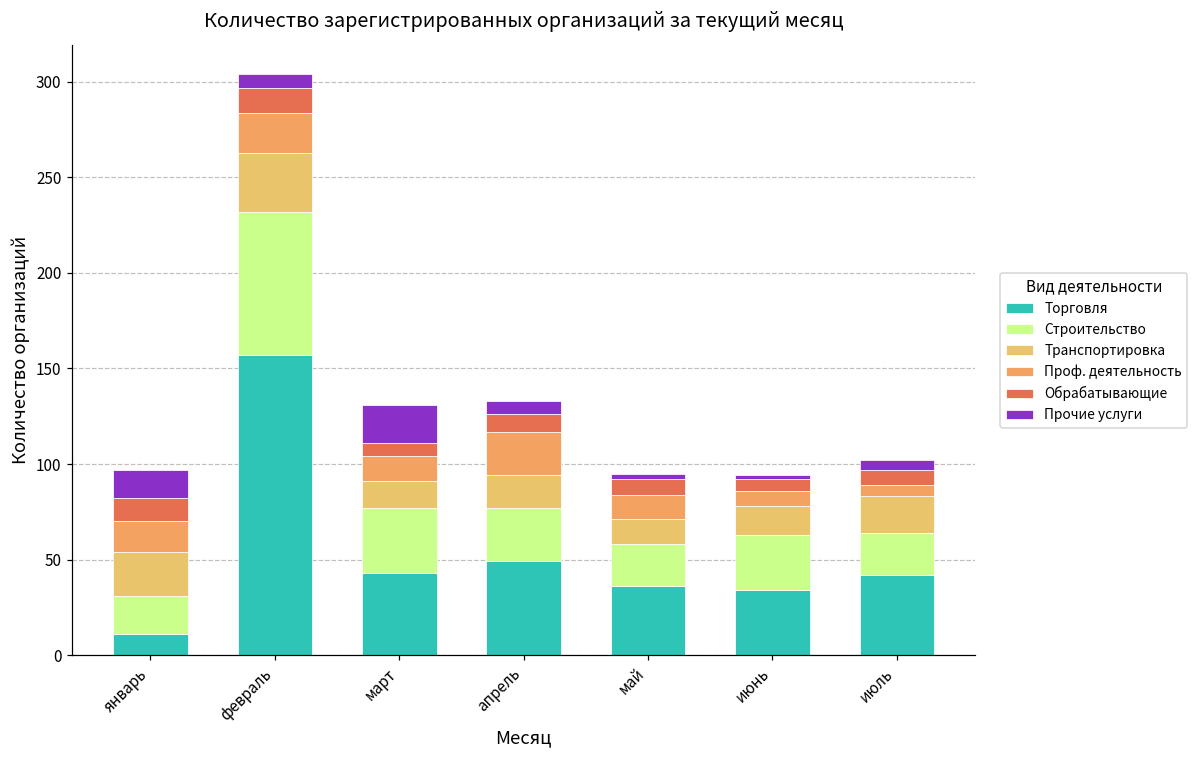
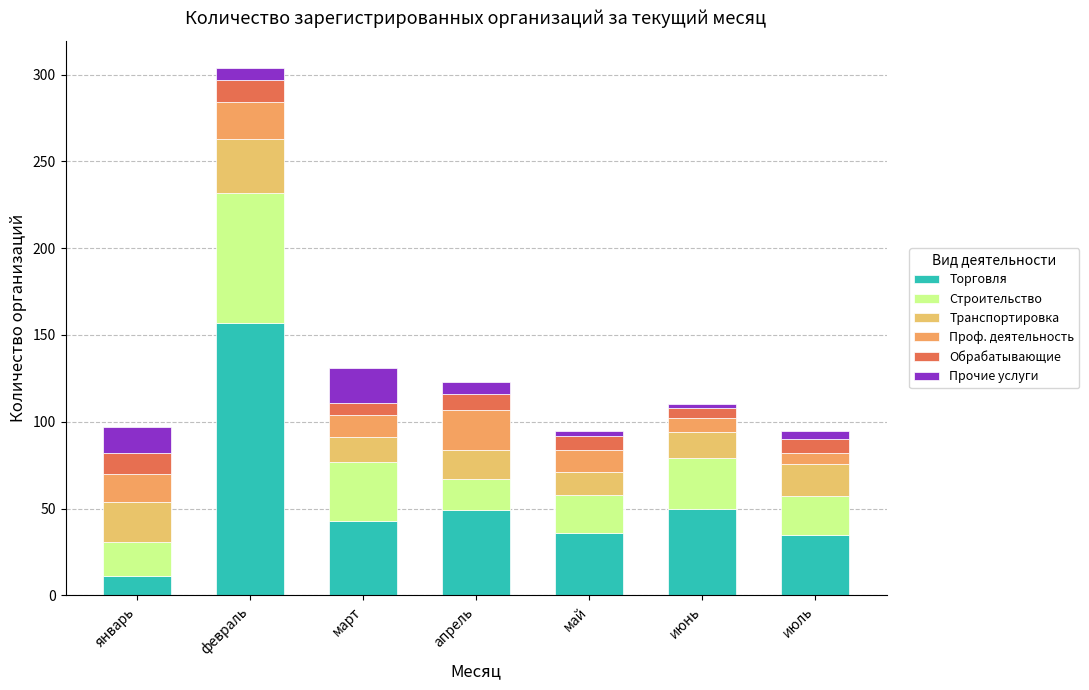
Строительство, апрель: 28 -> 18
Торговля, июнь: 34 -> 50
Торговля, июль: 42 -> 35
